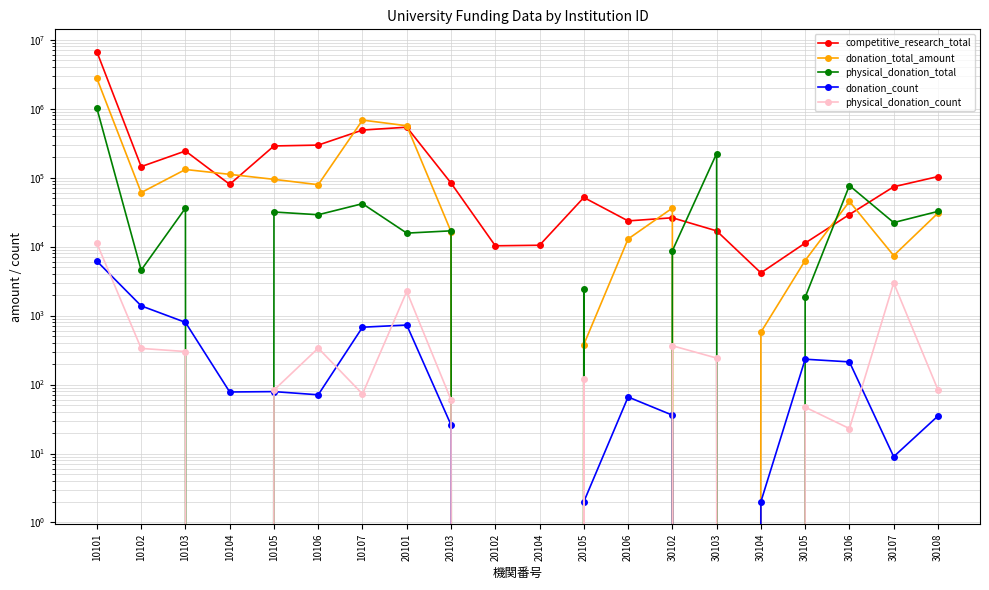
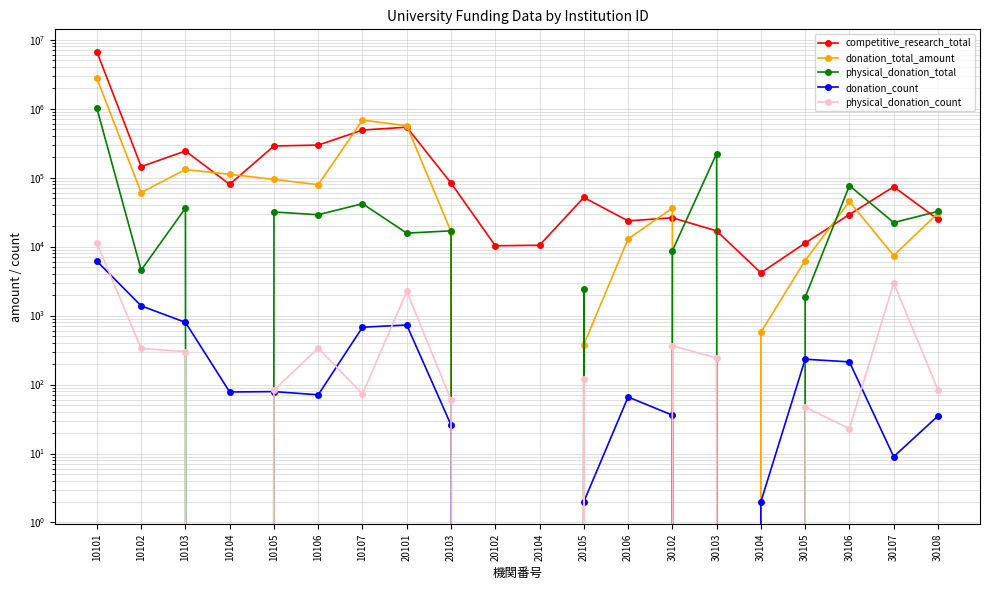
competitive_research_total, 30108: 100000 -> 25000
